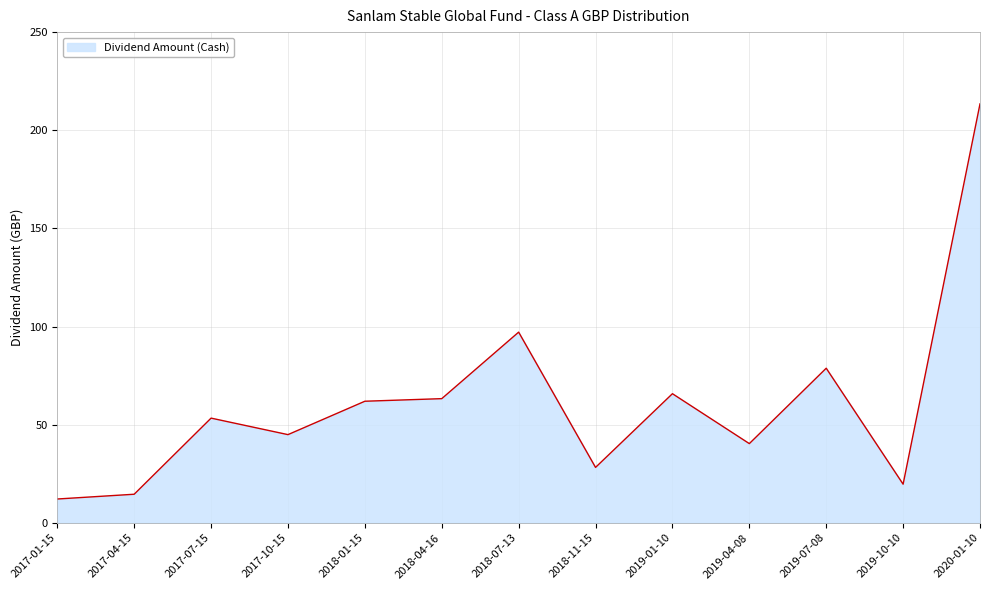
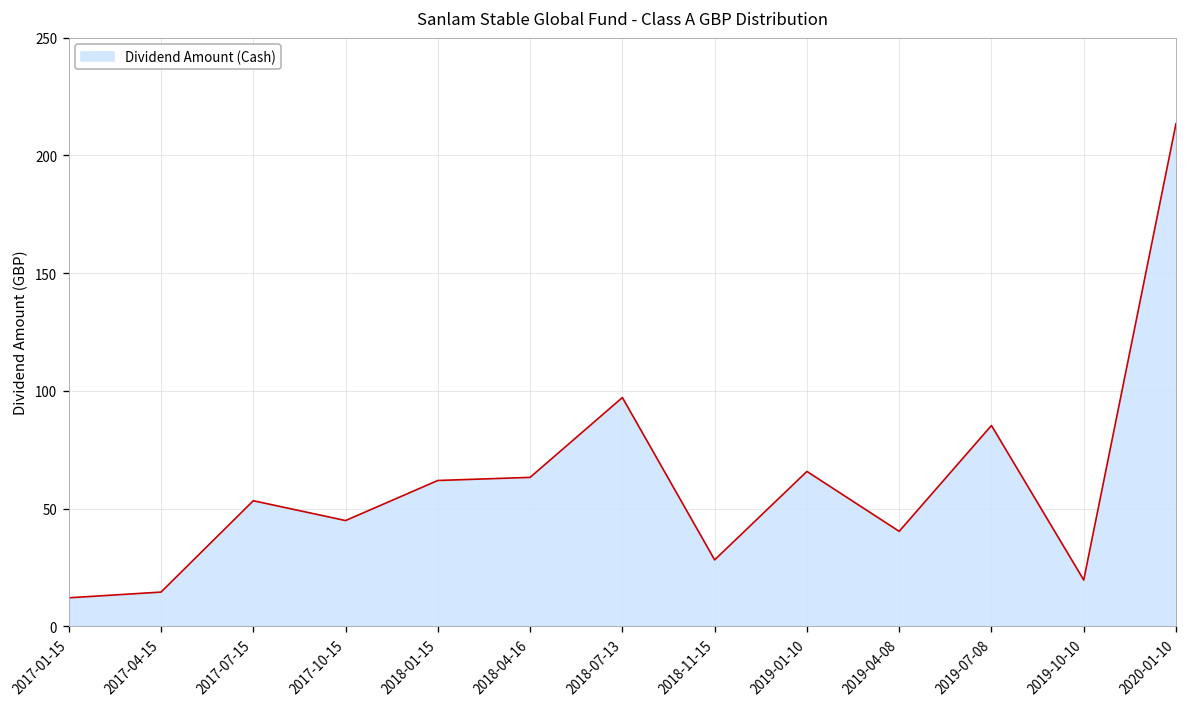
2019-07-08: 79 -> 85
